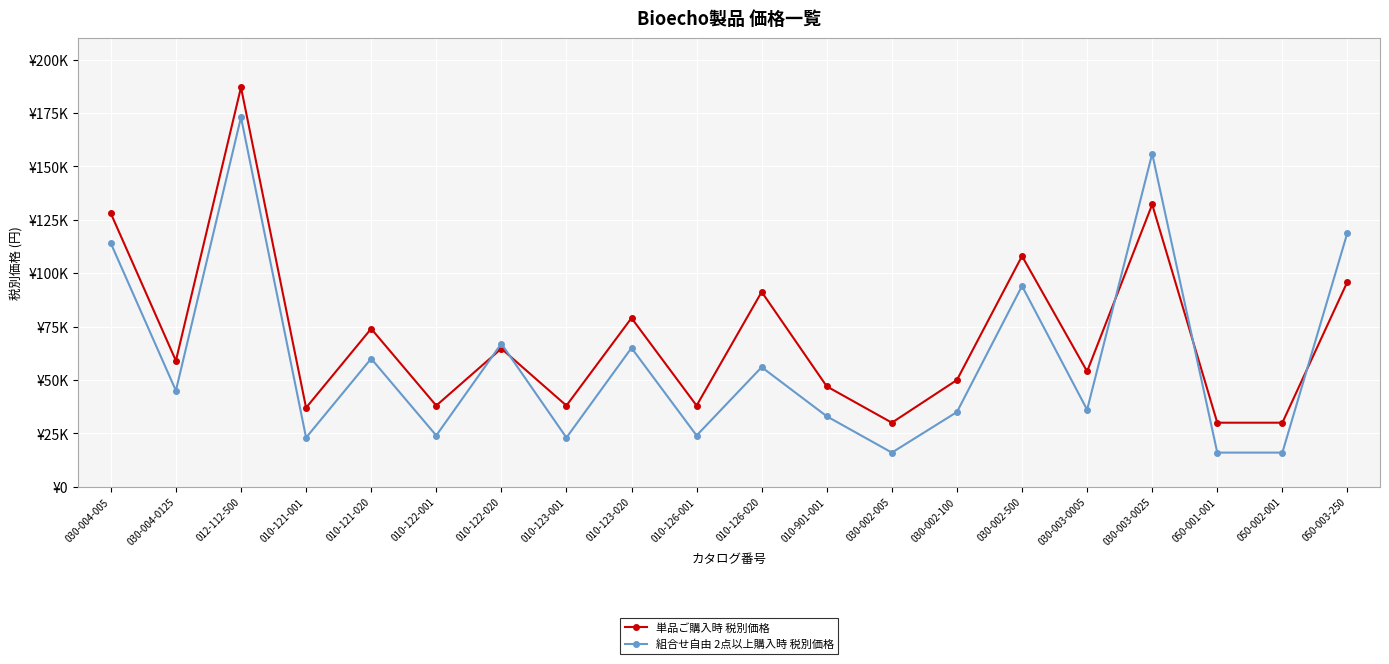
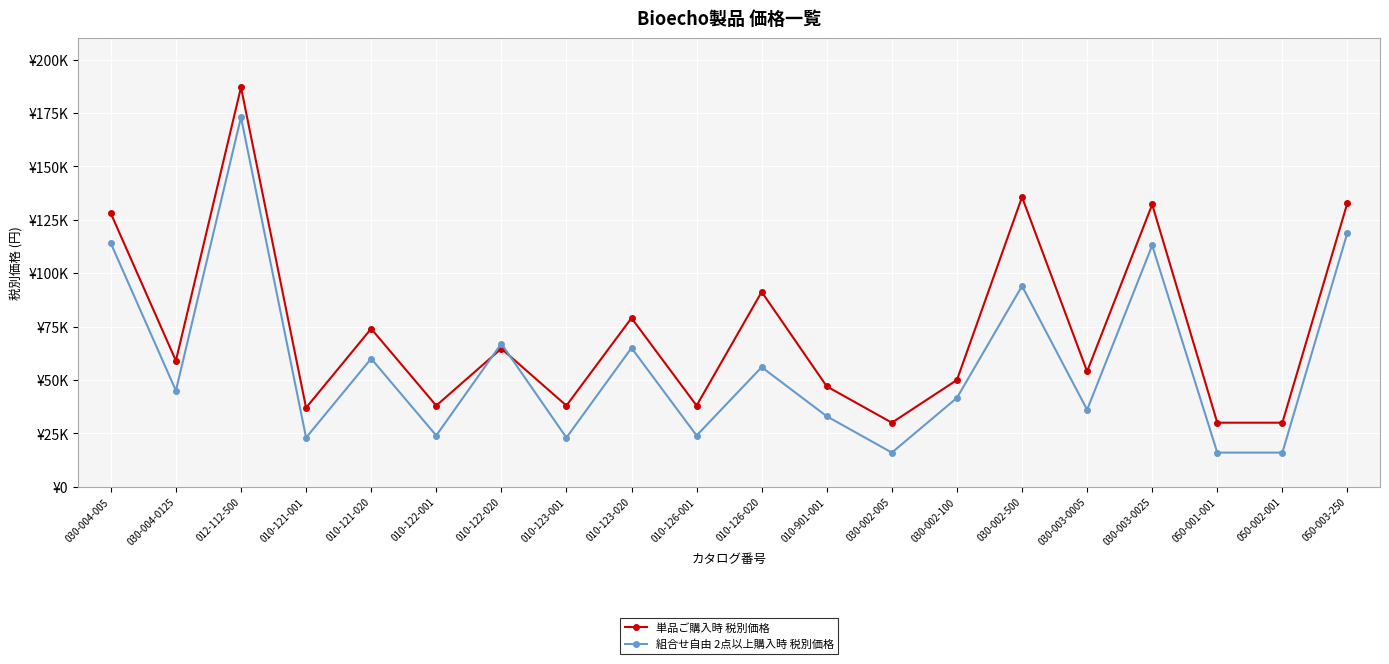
組合せ自由 2点以上購入時 税別価格, 030-002-100: ¥35000 -> ¥42000
単品ご購入時 税別価格, 030-002-500: ¥108000 -> ¥136000
組合せ自由 2点以上購入時 税別価格, 030-003-0025: ¥156000 -> ¥113000
単品ご購入時 税別価格, 050-003-250: ¥96000 -> ¥133000
